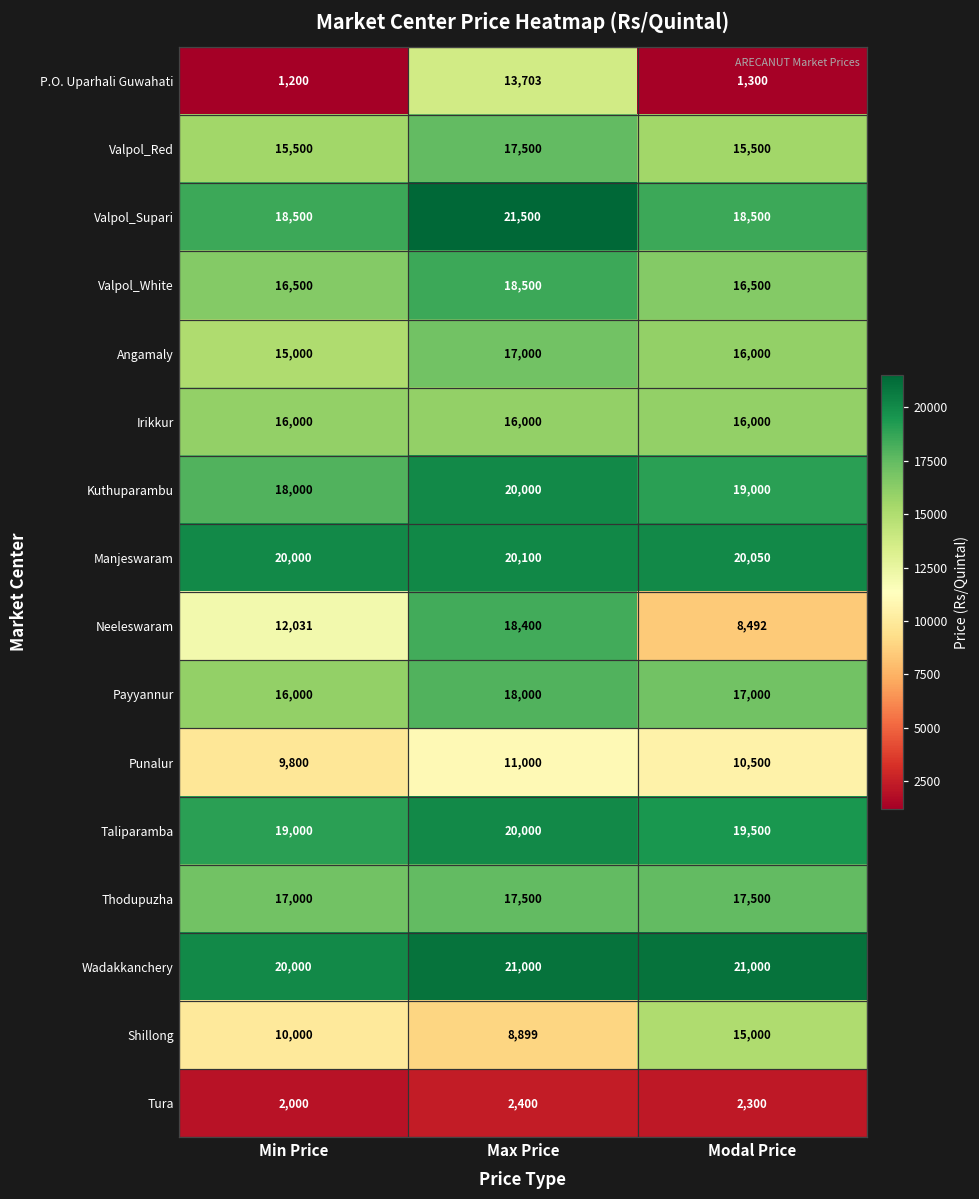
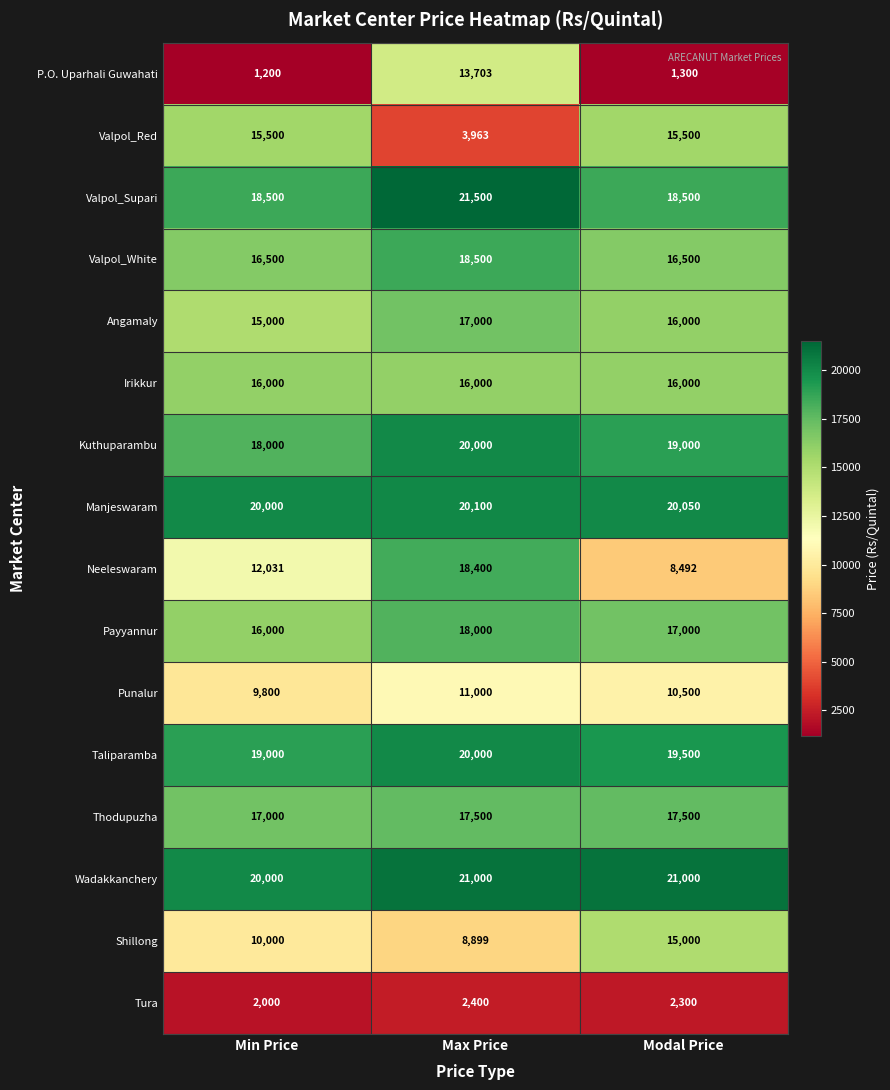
Valpol_Red, Max Price: 17,500 -> 3,963
